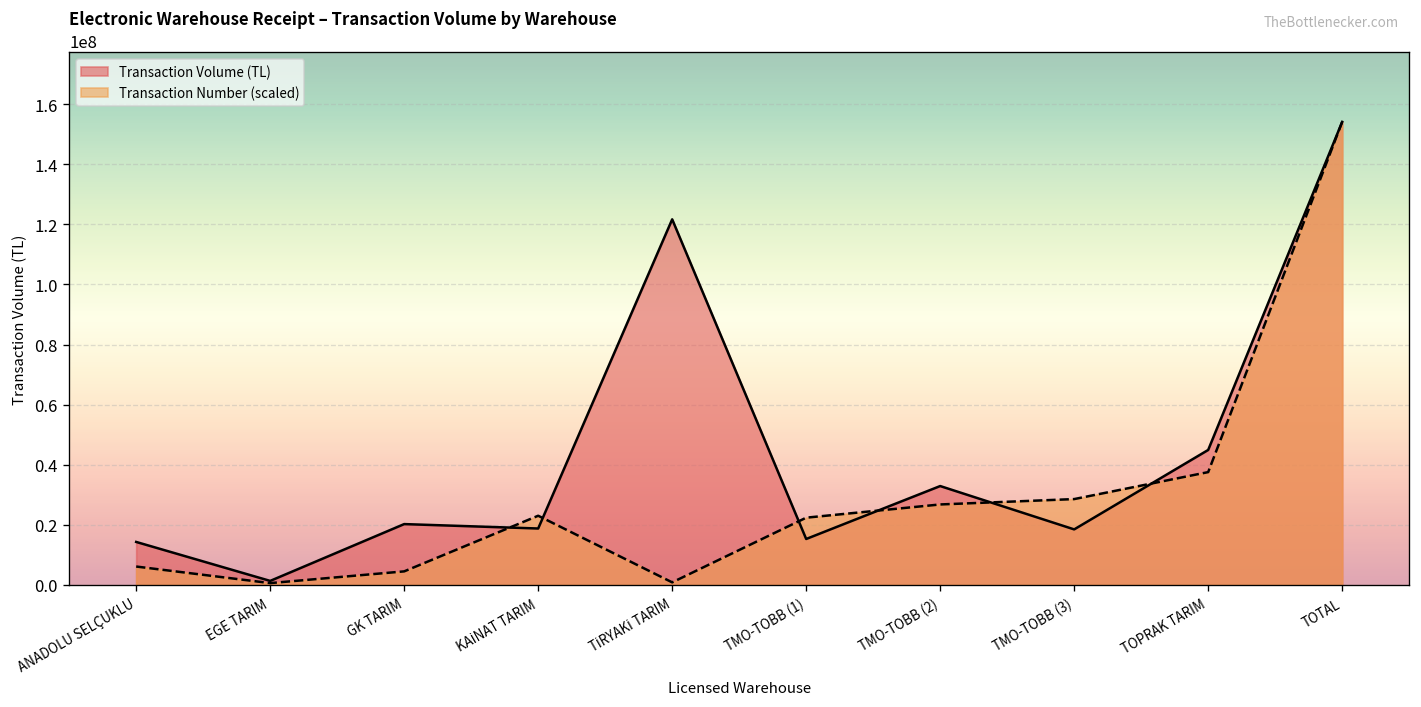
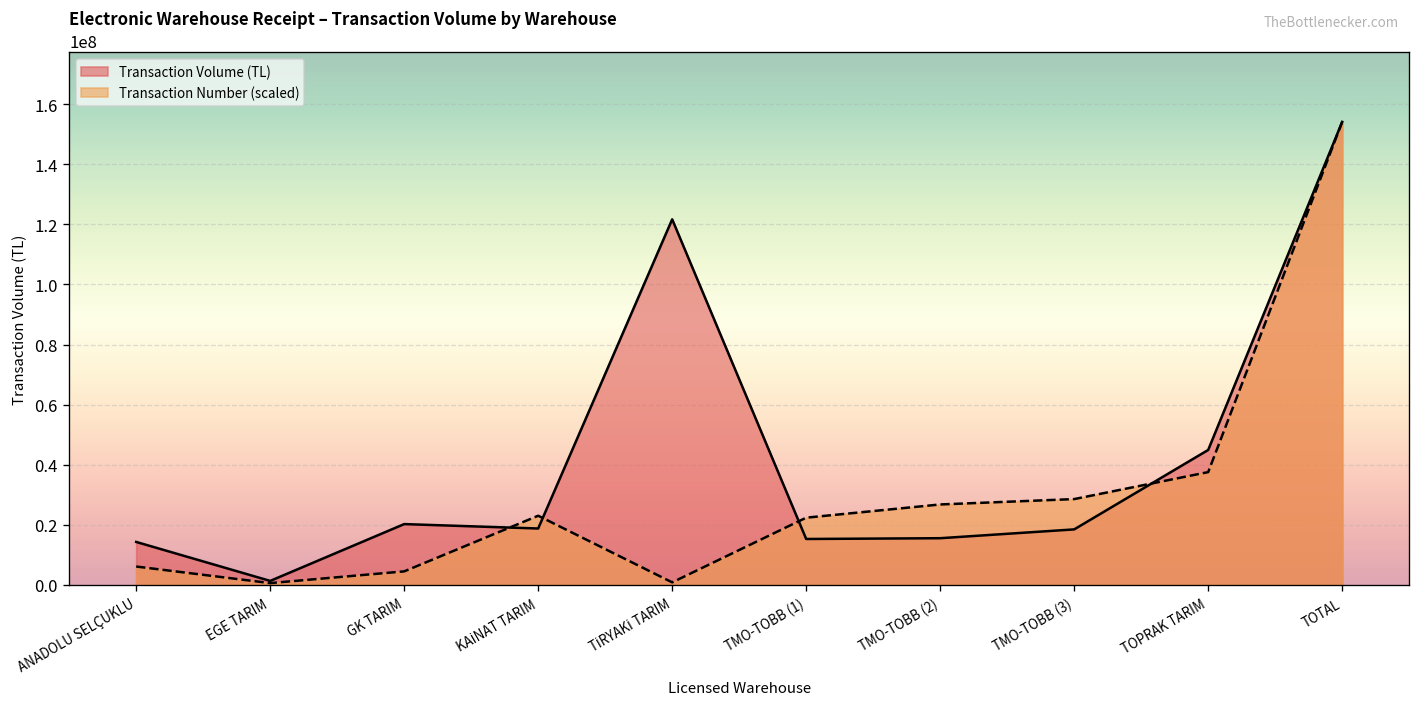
Transaction Volume (TL), TMO-TOBB (2): 33000000 -> 16000000
